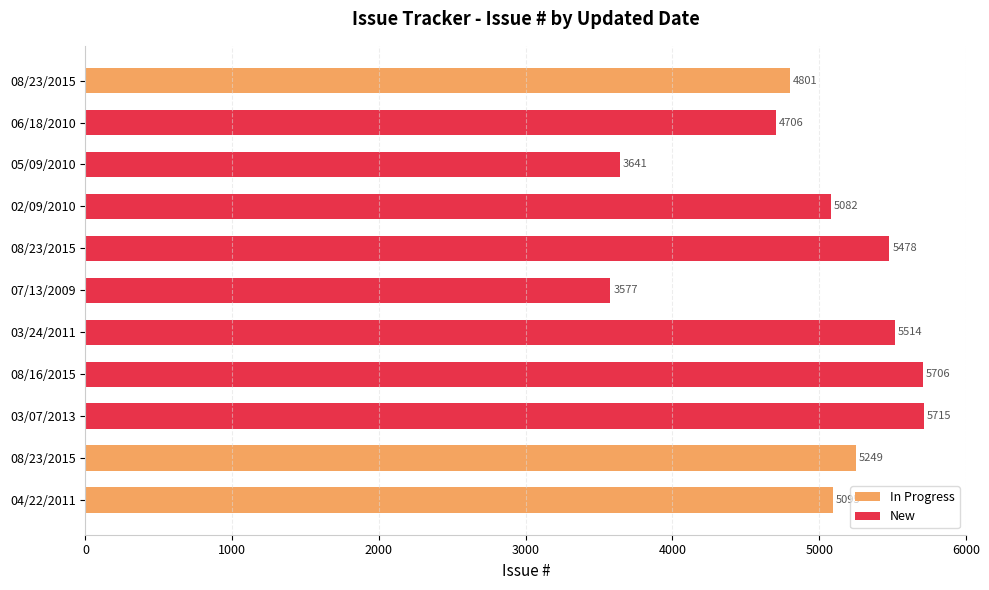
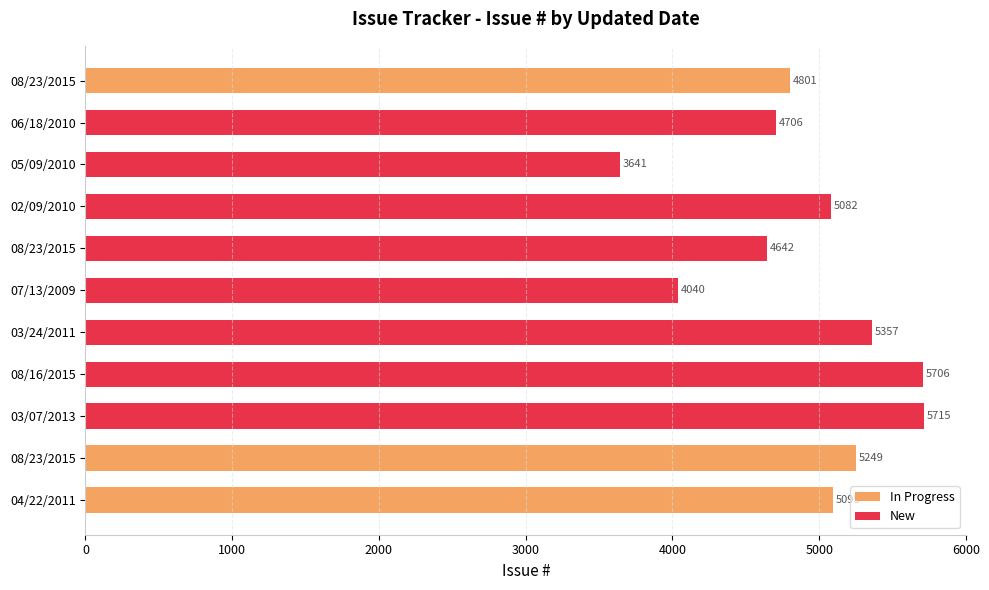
New, 08/23/2015: 5478 -> 4642
New, 07/13/2009: 3577 -> 4040
New, 03/24/2011: 5514 -> 5357
